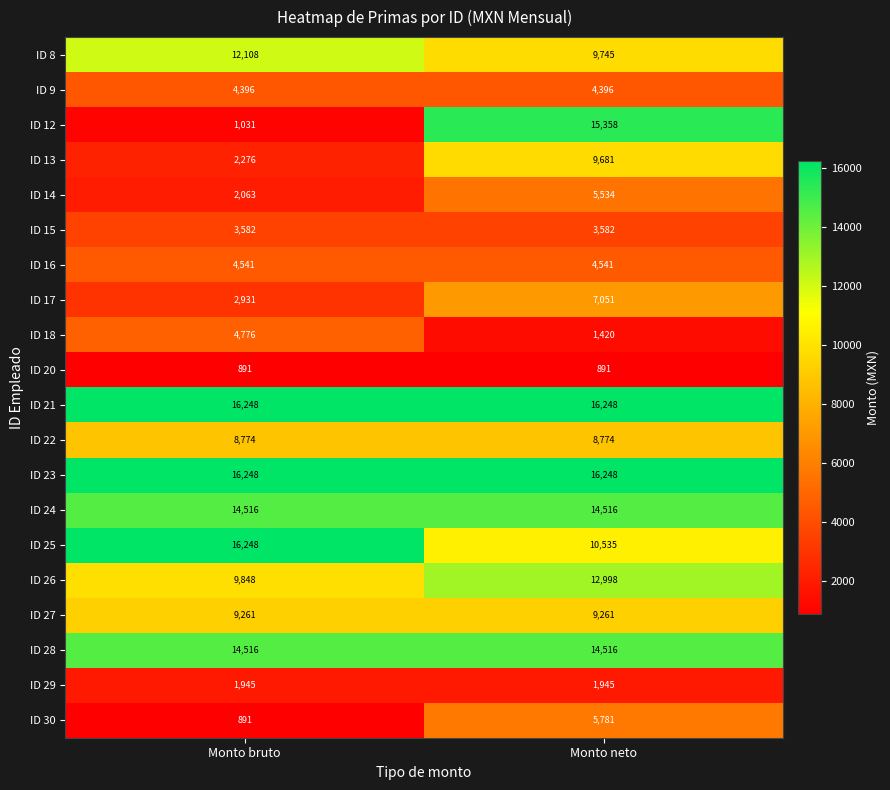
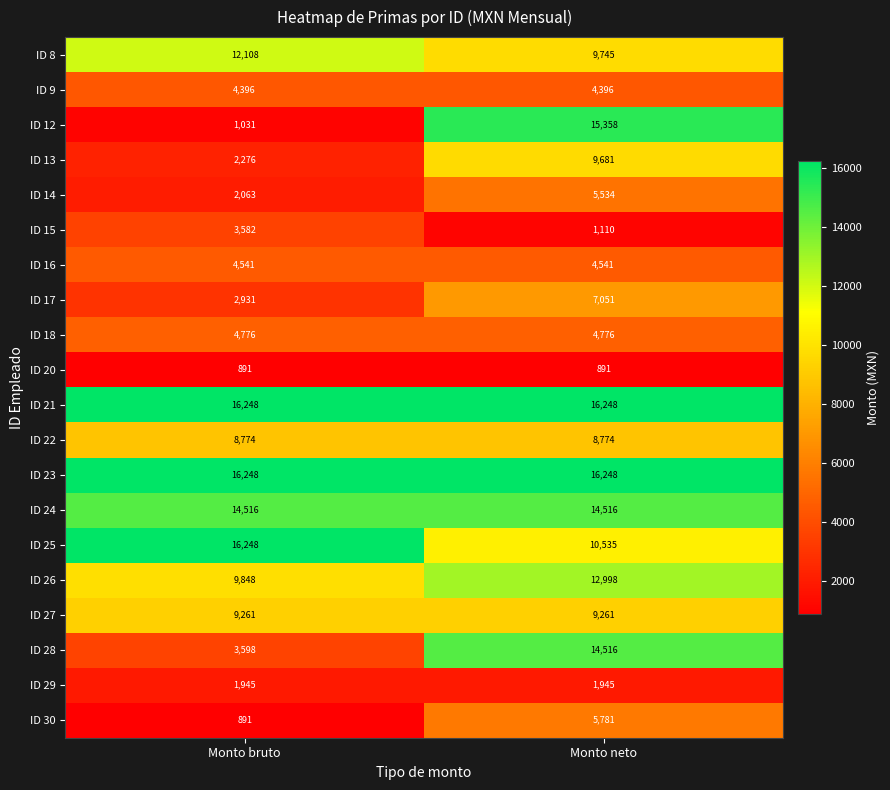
ID 15, Monto neto: 3,582 -> 1,110
ID 18, Monto neto: 1,420 -> 4,776
ID 28, Monto bruto: 14,516 -> 3,598
